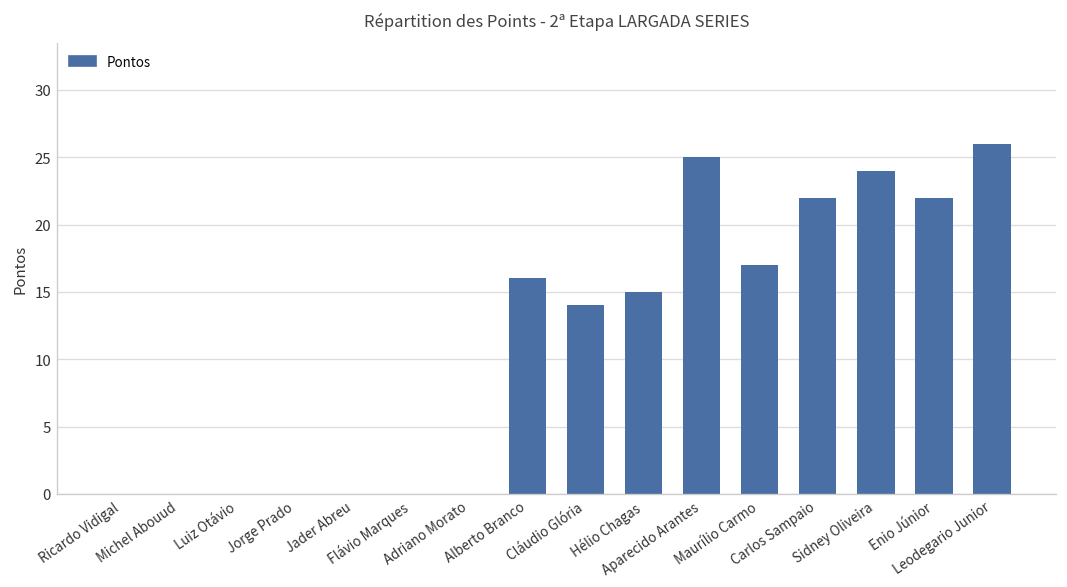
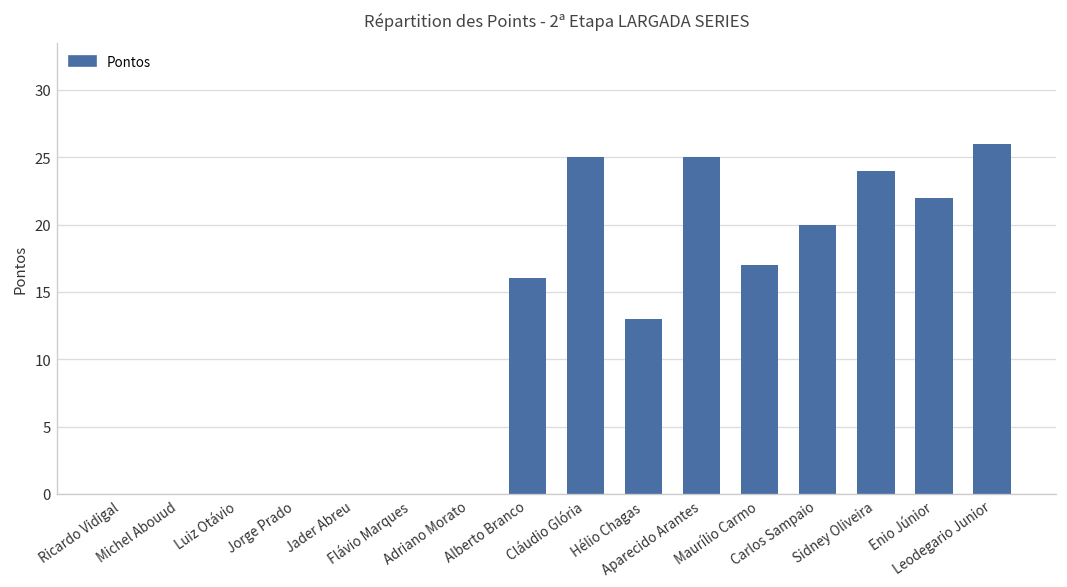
Cláudio Glória: 14 -> 25
Hélio Chagas: 15 -> 13
Carlos Sampaio: 22 -> 20
